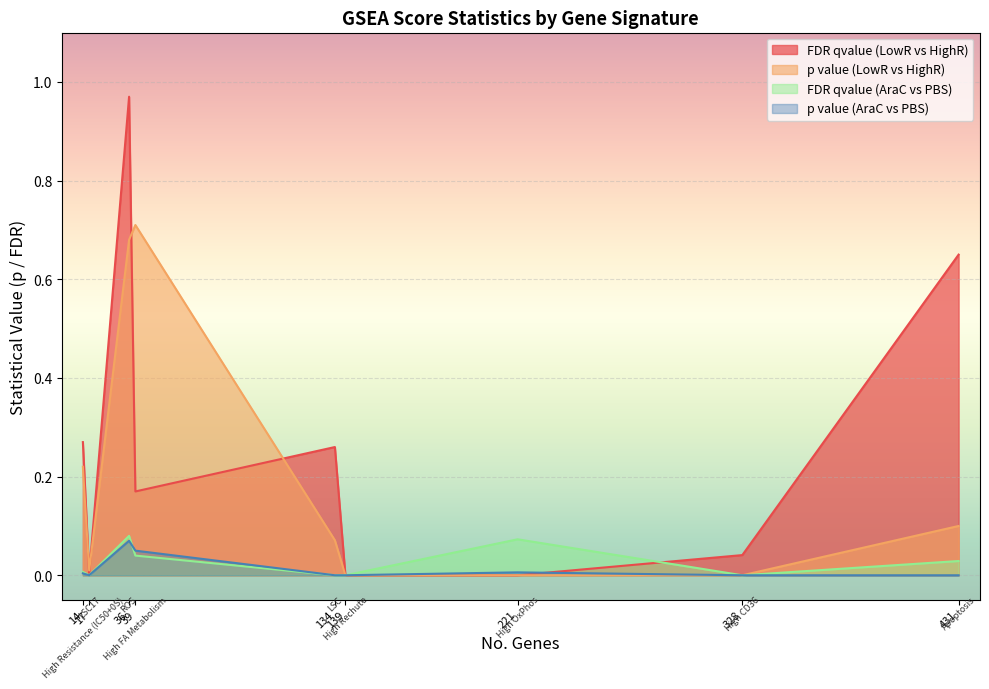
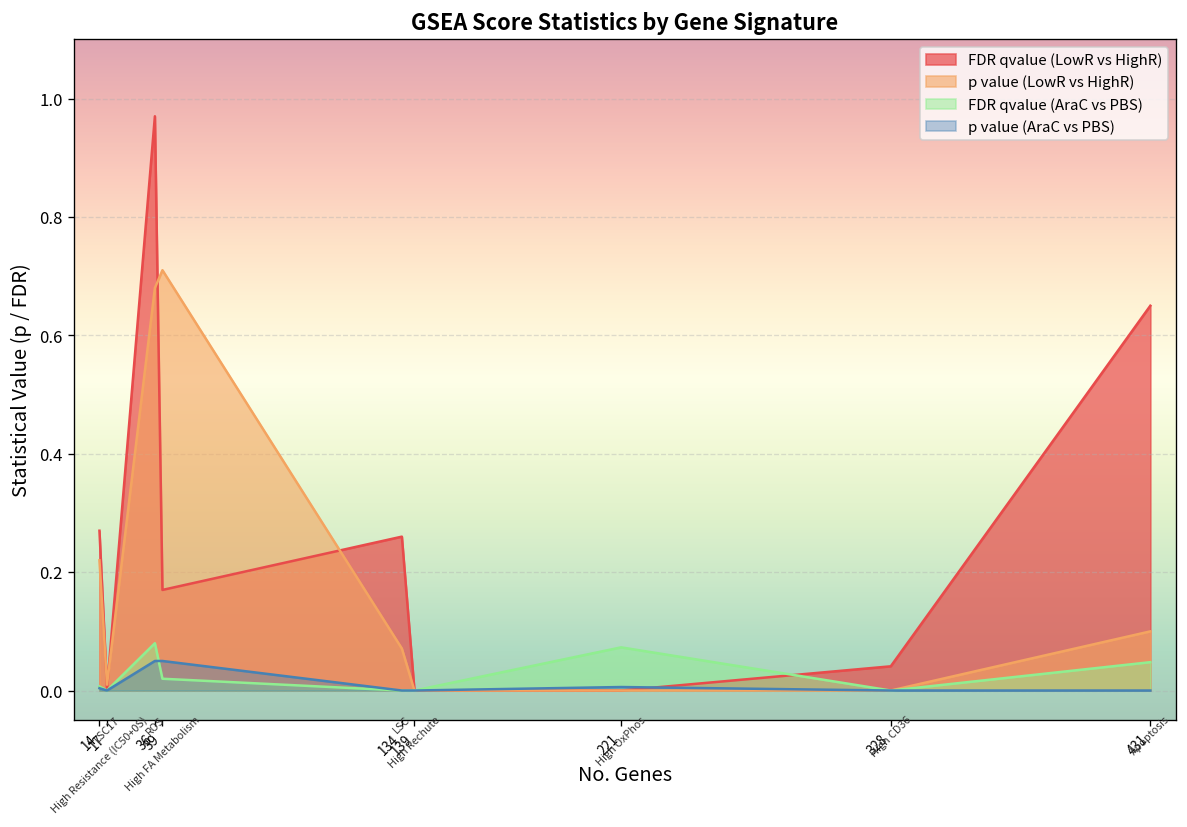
p value (AraC vs PBS), 36: 0.07 -> 0.05
FDR qvalue (AraC vs PBS), 39: 0.04 -> 0.02
FDR qvalue (AraC vs PBS), 431: 0.03 -> 0.05
